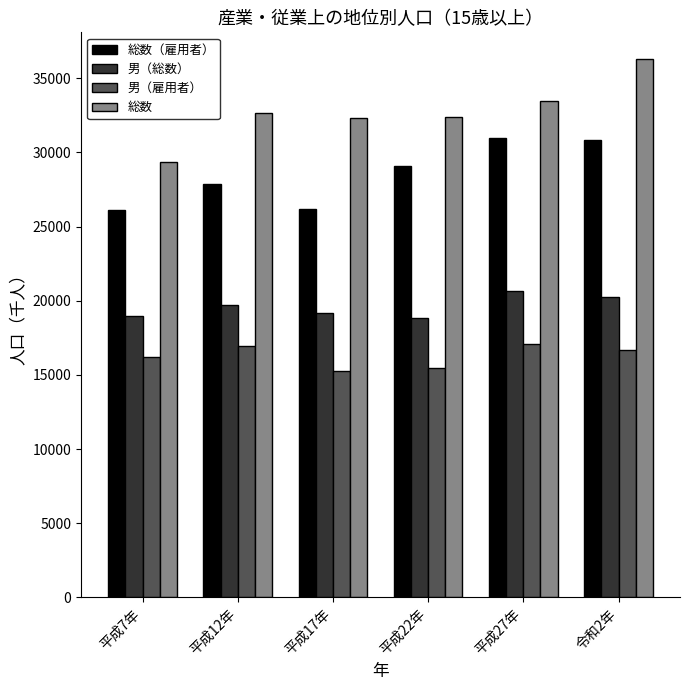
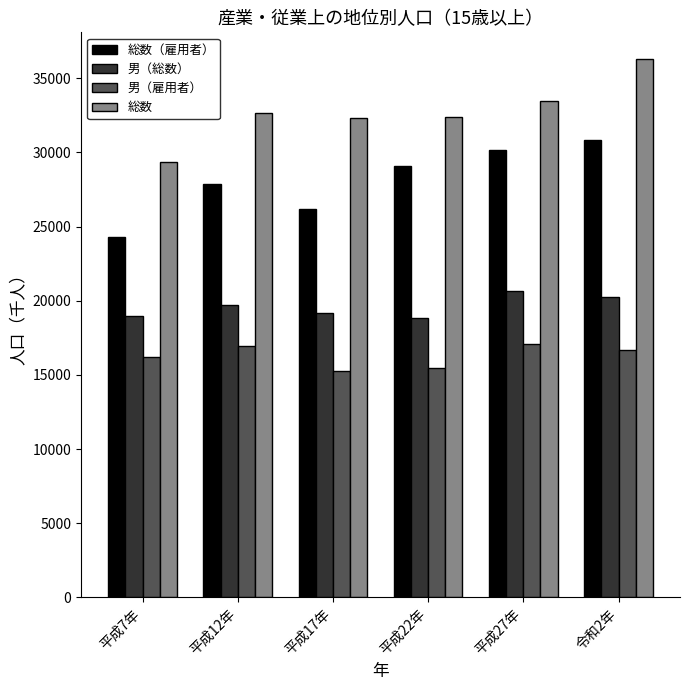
総数（雇用者）, 平成7年: 26100 -> 24300
総数（雇用者）, 平成27年: 31000 -> 30200
